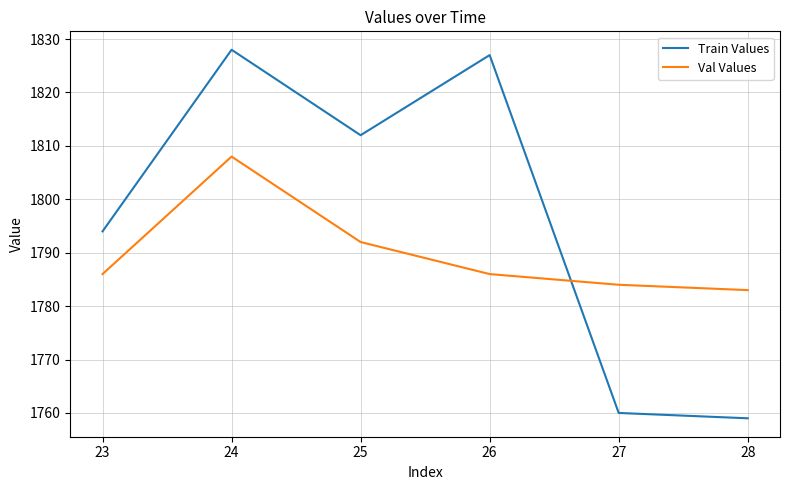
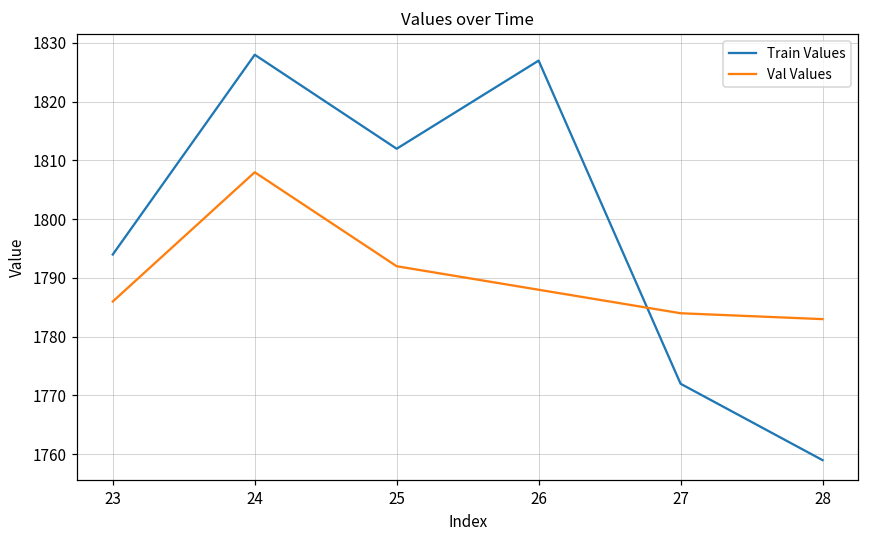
Val Values, 26: 1786 -> 1788
Train Values, 27: 1760 -> 1772
